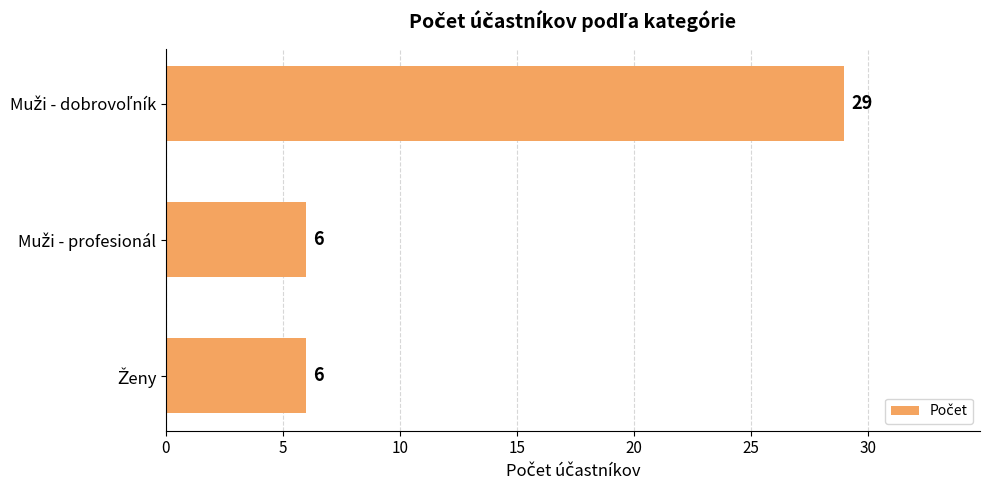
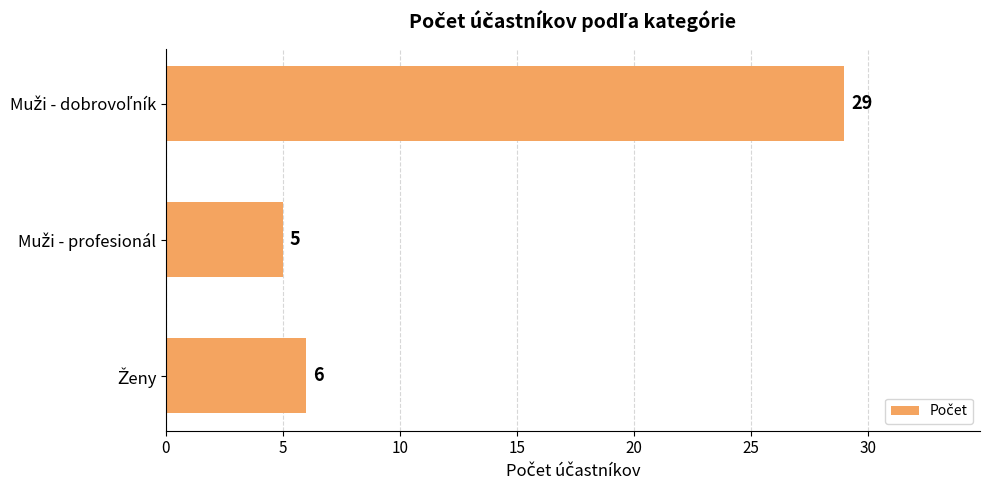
Muži - profesionál: 6 -> 5
